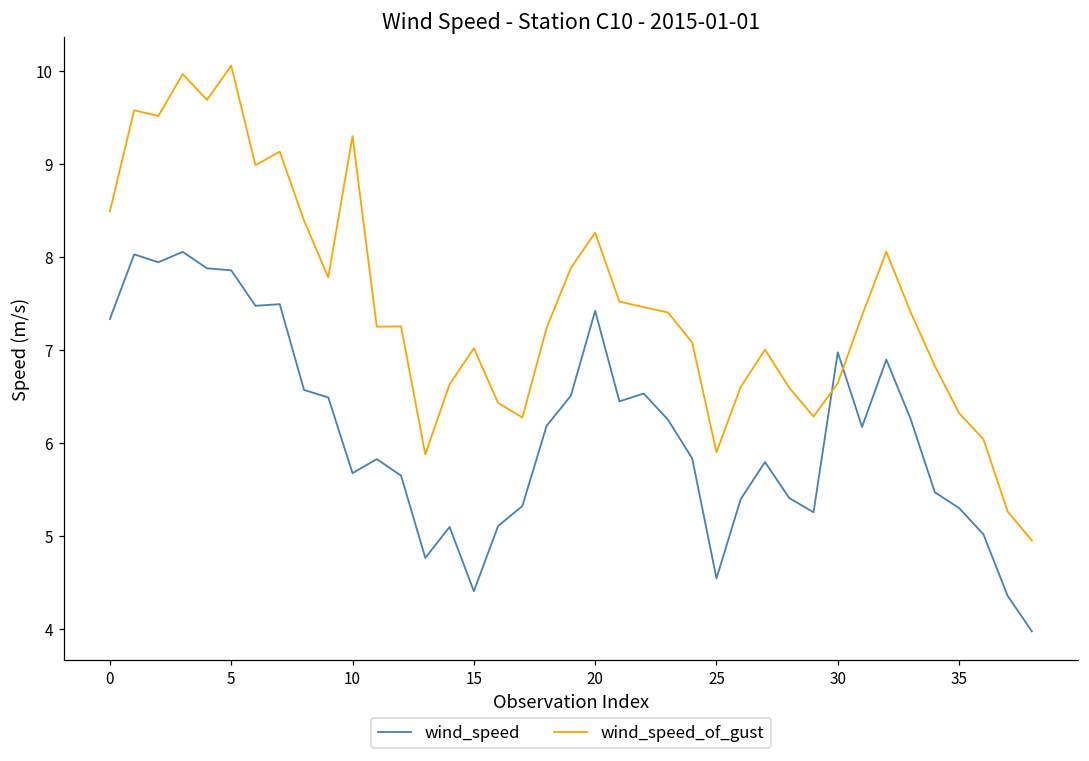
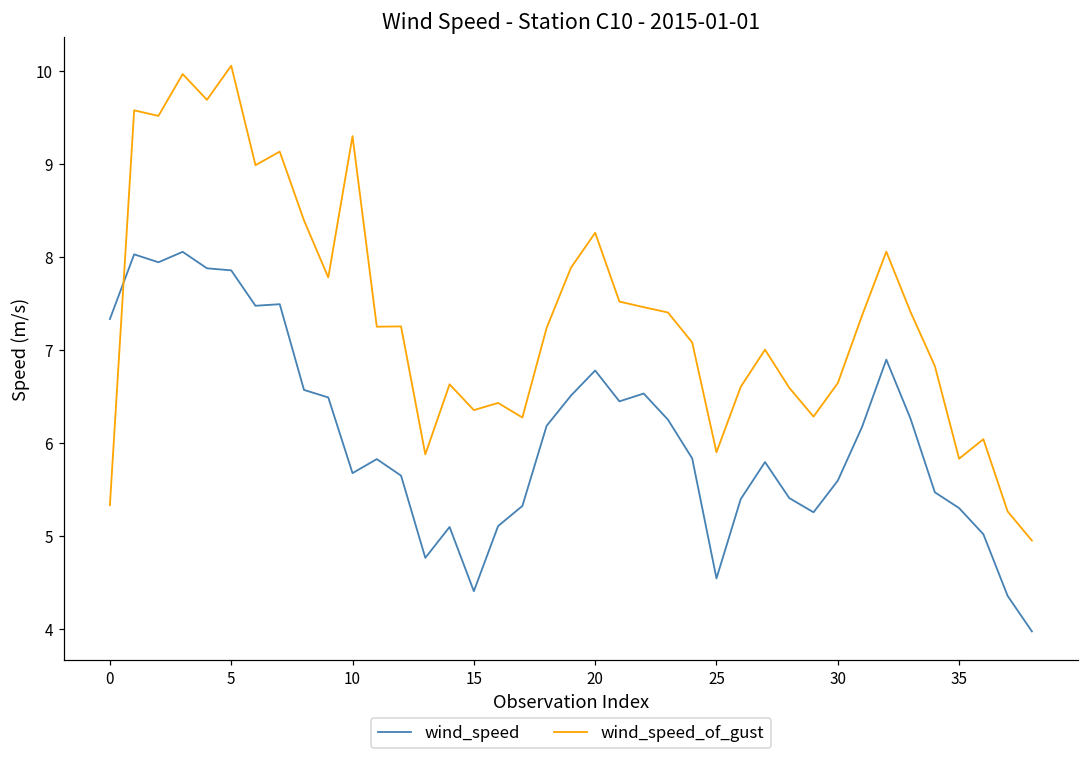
wind_speed_of_gust, 0: 8.5 -> 5.3
wind_speed_of_gust, 15: 7.0 -> 6.4
wind_speed, 20: 7.4 -> 6.8
wind_speed, 30: 7.0 -> 5.6
wind_speed_of_gust, 35: 6.3 -> 5.8
